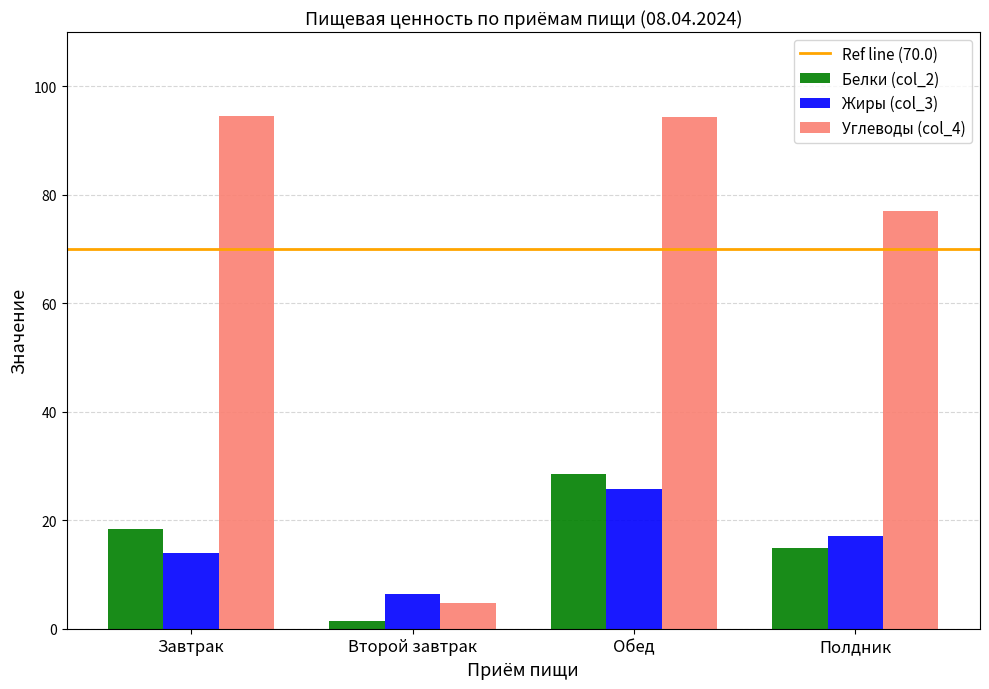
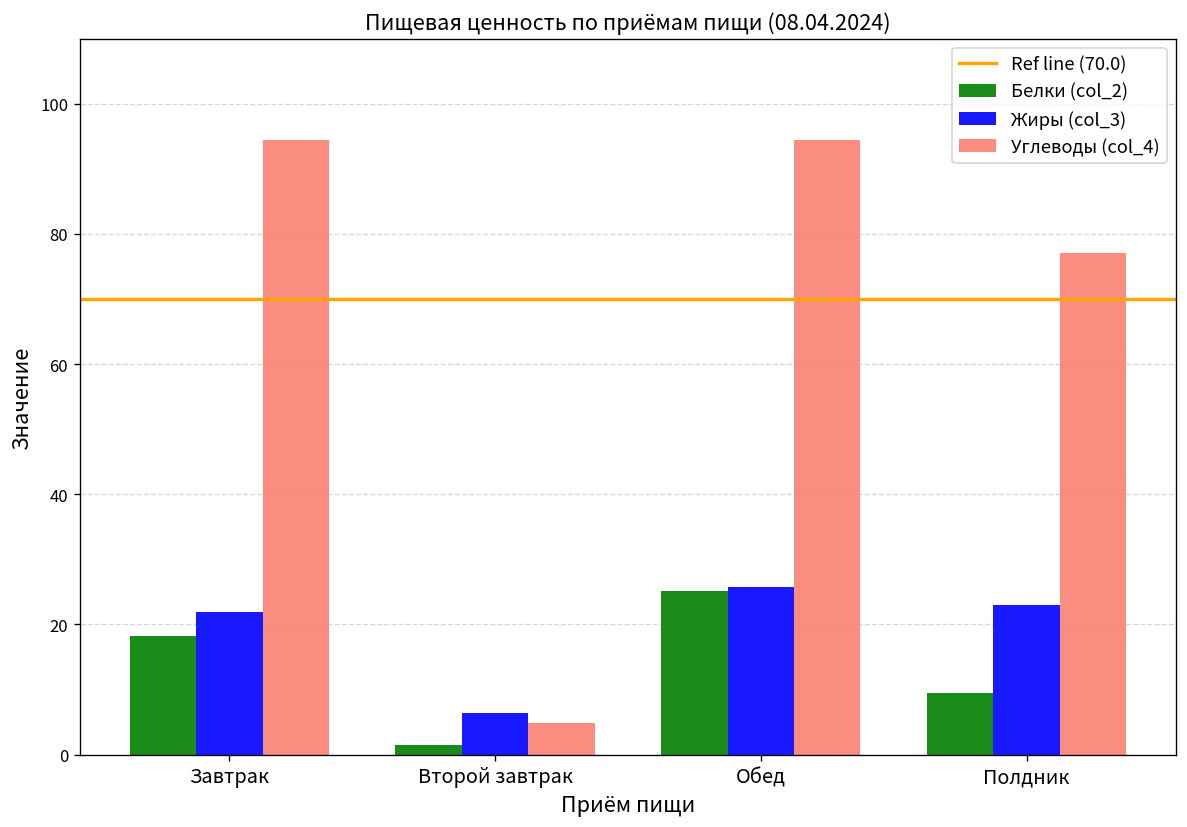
Жиры (col_3), Завтрак: 14 -> 22
Белки (col_2), Обед: 29 -> 25
Белки (col_2), Полдник: 15 -> 9
Жиры (col_3), Полдник: 17 -> 23
